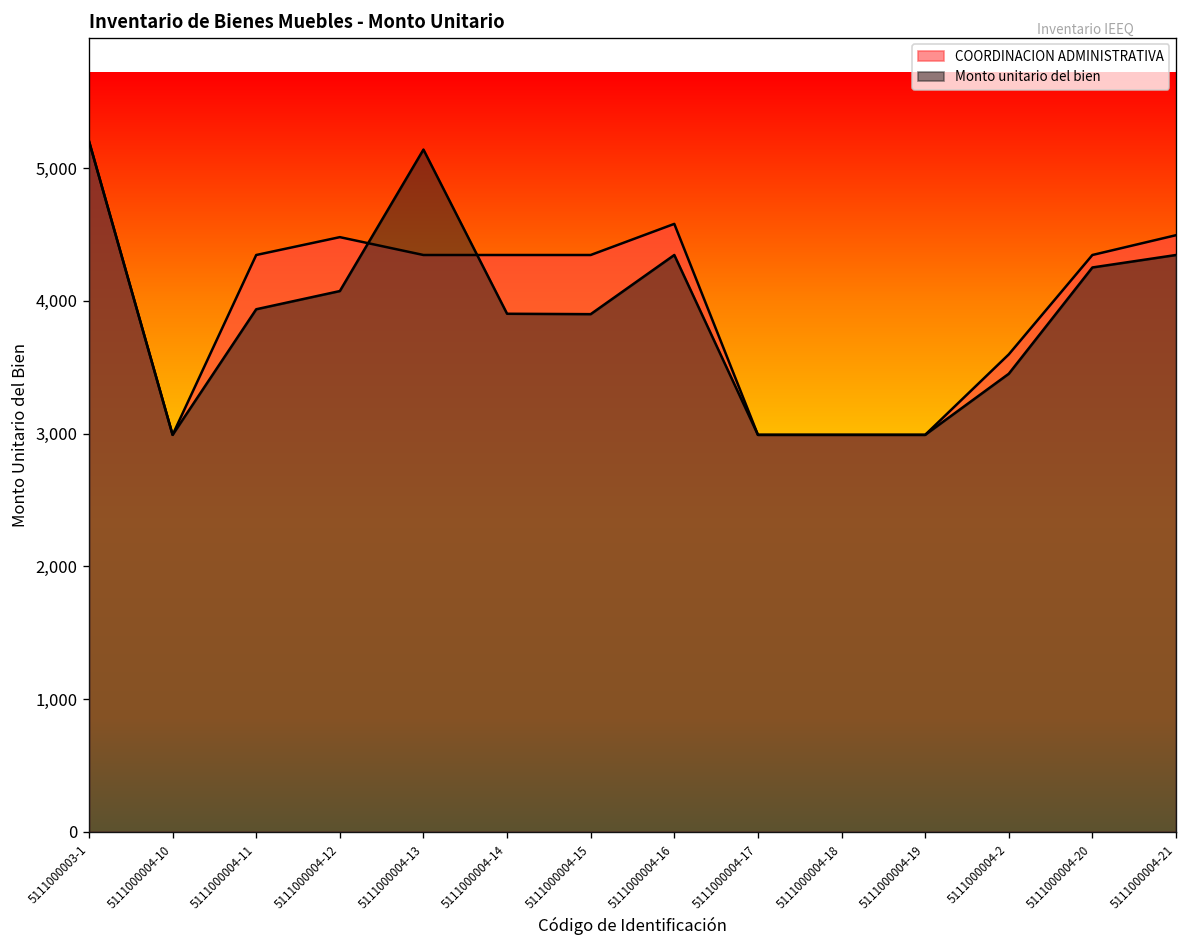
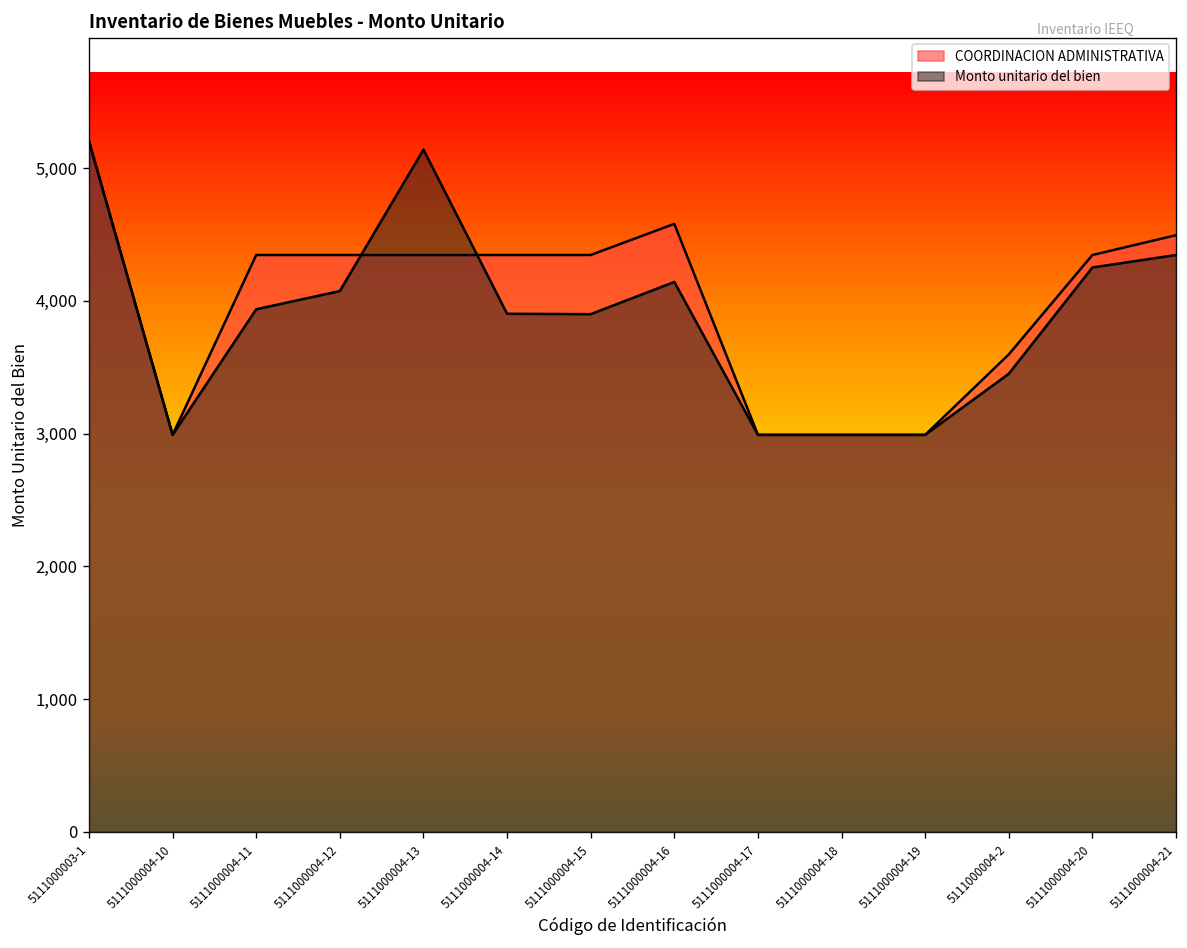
COORDINACION ADMINISTRATIVA, 5111000004-12: 4,480 -> 4,340
Monto unitario del bien, 5111000004-16: 4,340 -> 4,140
